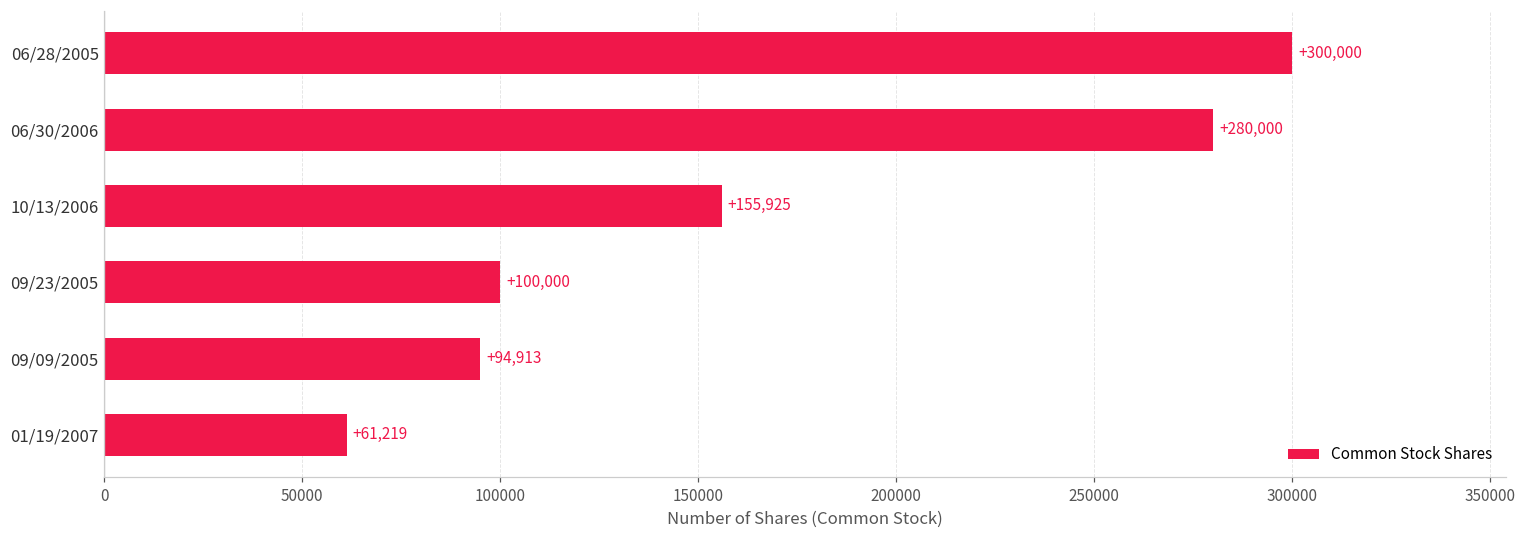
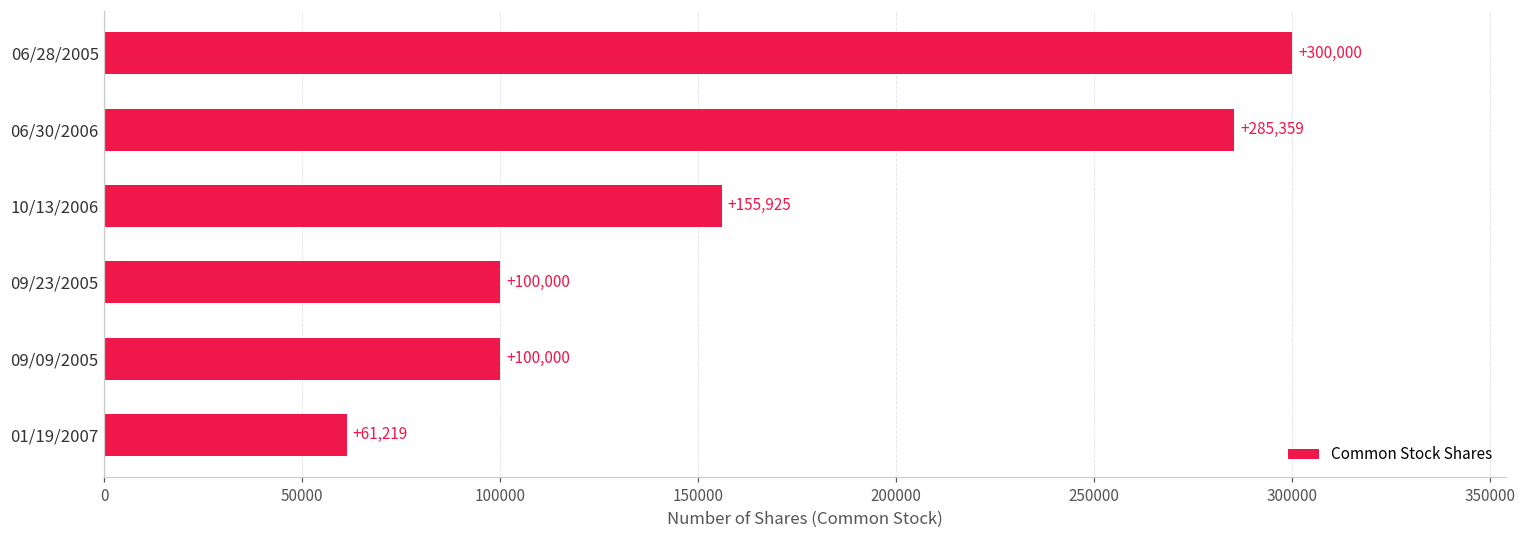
06/30/2006: +280,000 -> +285,359
09/09/2005: +94,913 -> +100,000
